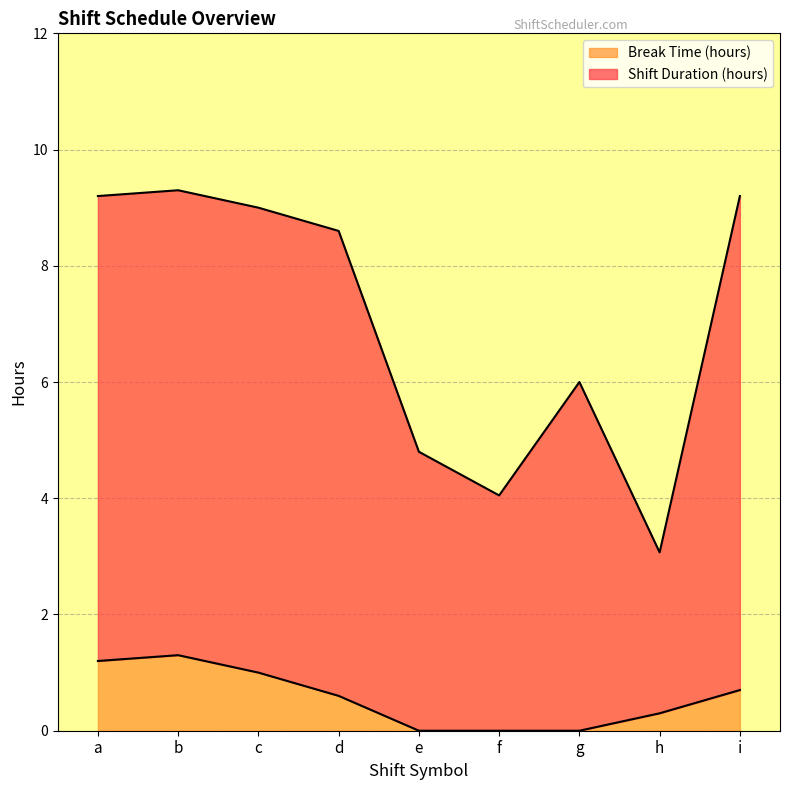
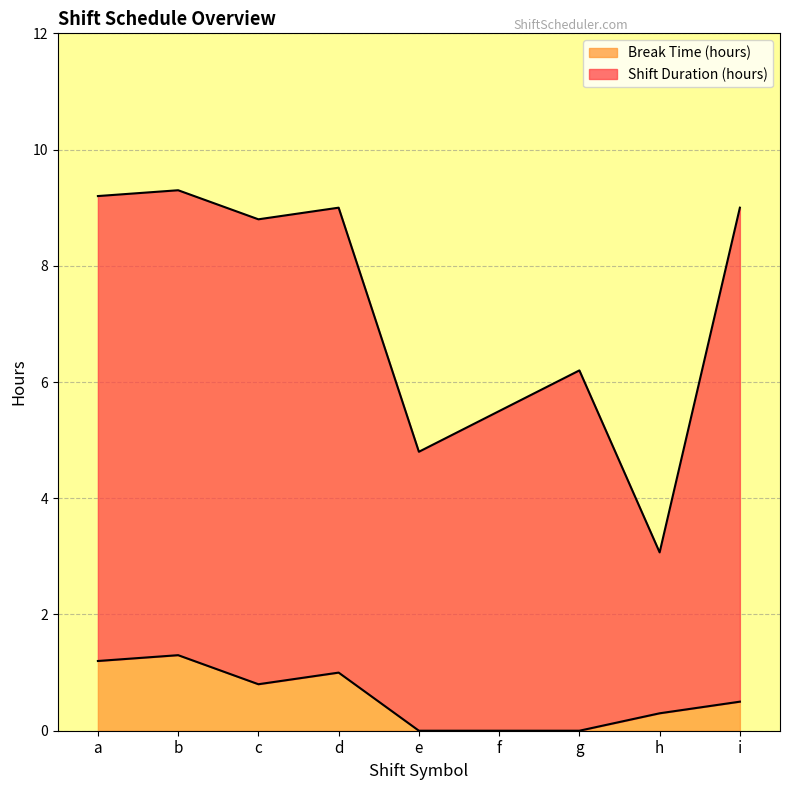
Break Time (hours), c: 1.0 -> 0.8
Break Time (hours), d: 0.6 -> 1.0
Shift Duration (hours), f: 4.0 -> 5.5
Shift Duration (hours), g: 6.0 -> 6.2
Break Time (hours), i: 0.7 -> 0.5
